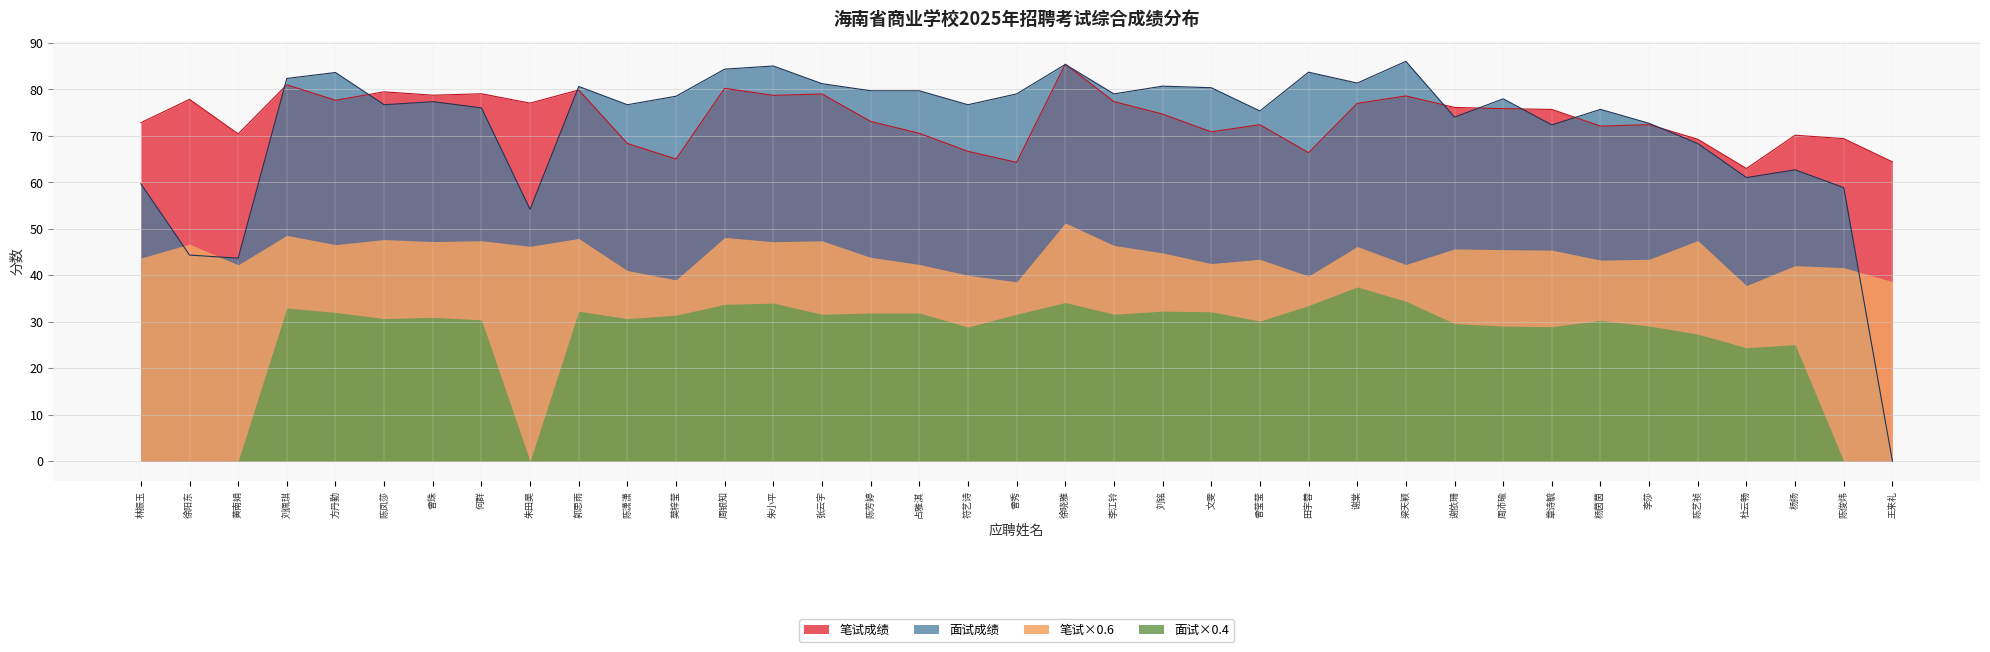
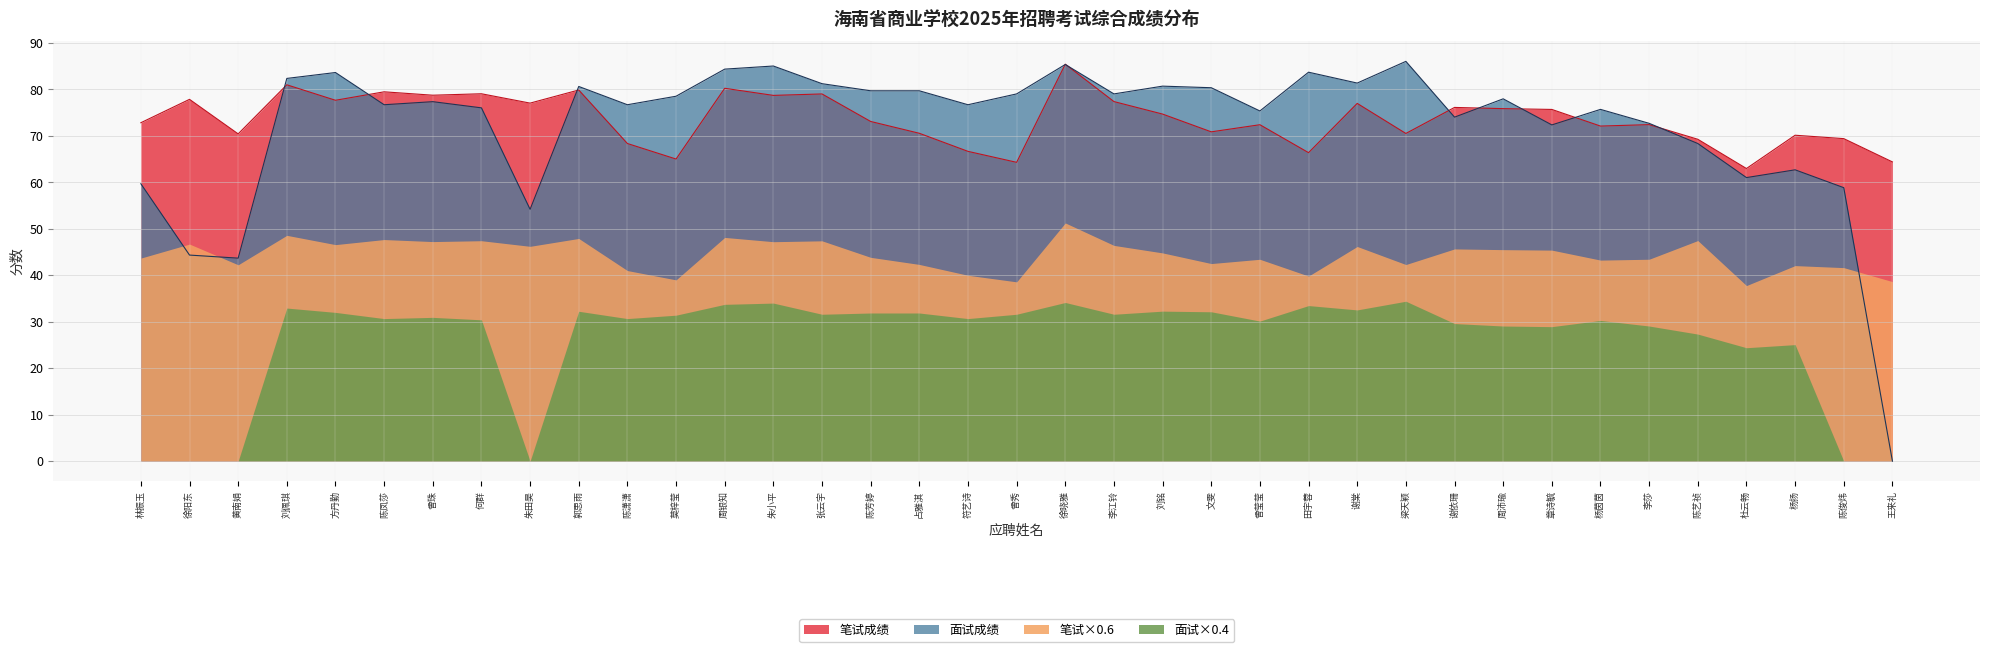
面试×0.4, 符艺诗: 29 -> 31
面试×0.4, 谢棠: 37 -> 33
笔试成绩, 梁天颖: 79 -> 70
